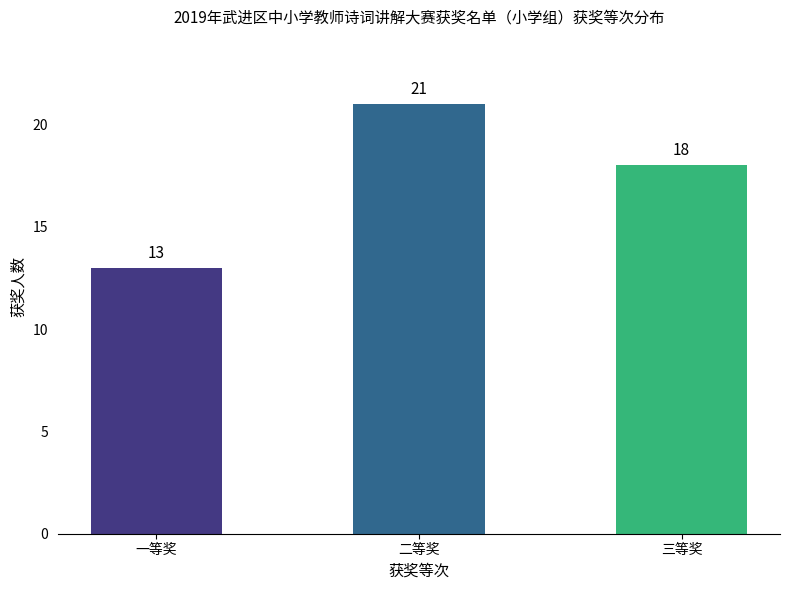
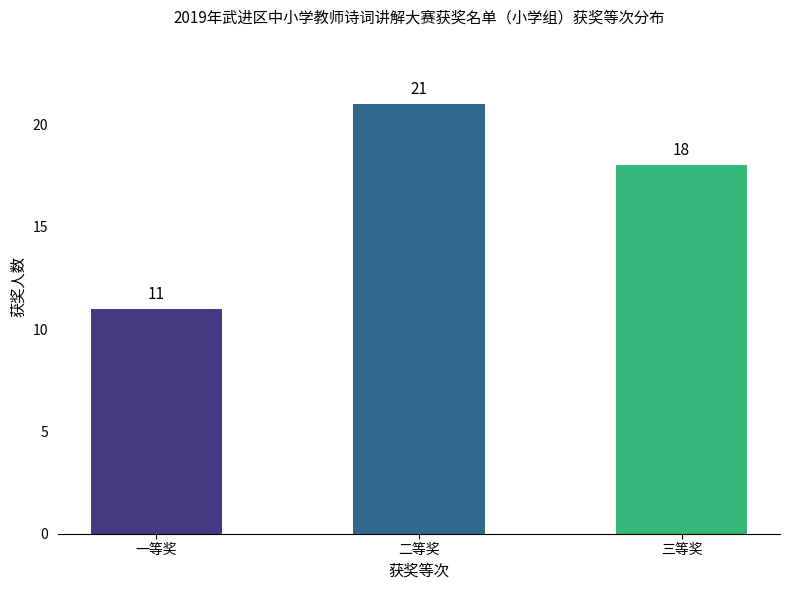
一等奖: 13 -> 11
